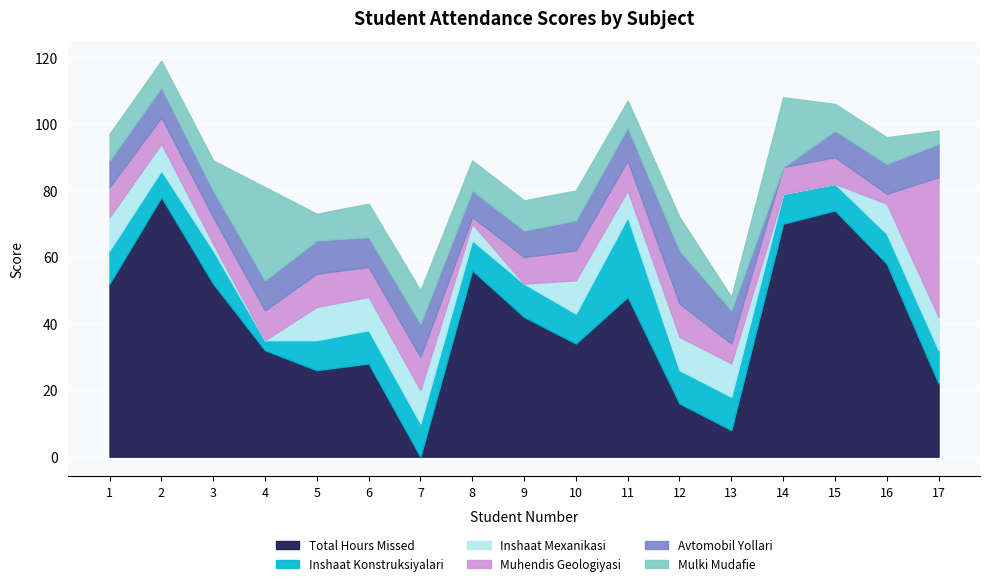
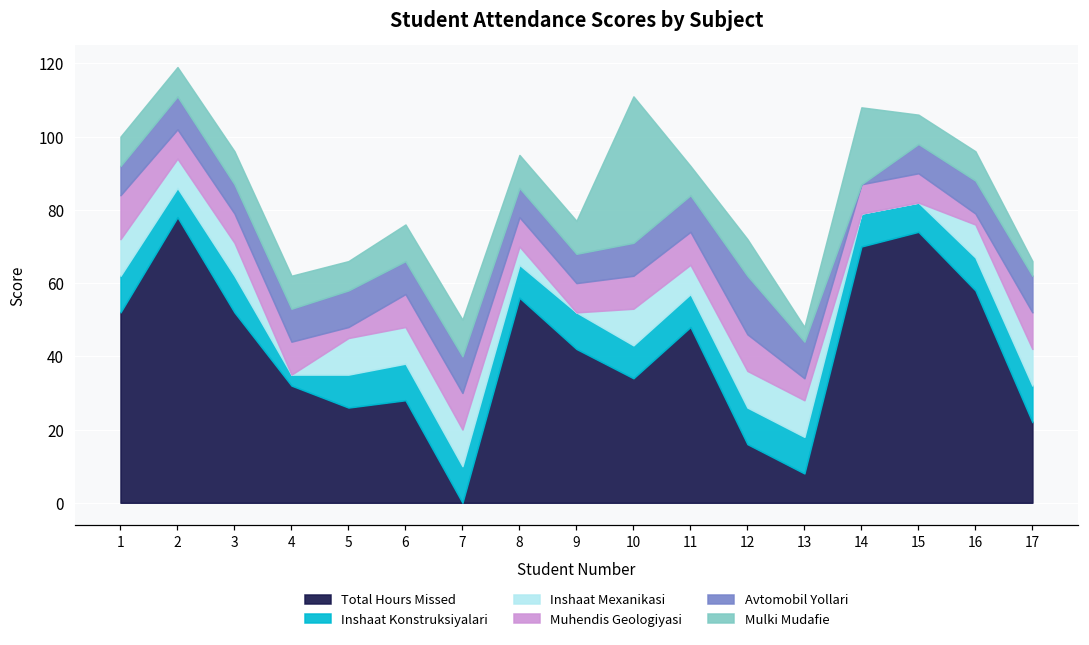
Muhendis Geologiyasi, 1: 9 -> 12
Inshaat Mexanikasi, 3: 2 -> 9
Mulki Mudafie, 4: 28 -> 9
Muhendis Geologiyasi, 5: 10 -> 3
Muhendis Geologiyasi, 8: 2 -> 8
Mulki Mudafie, 10: 9 -> 40
Inshaat Konstruksiyalari, 11: 24 -> 9
Muhendis Geologiyasi, 17: 42 -> 10
